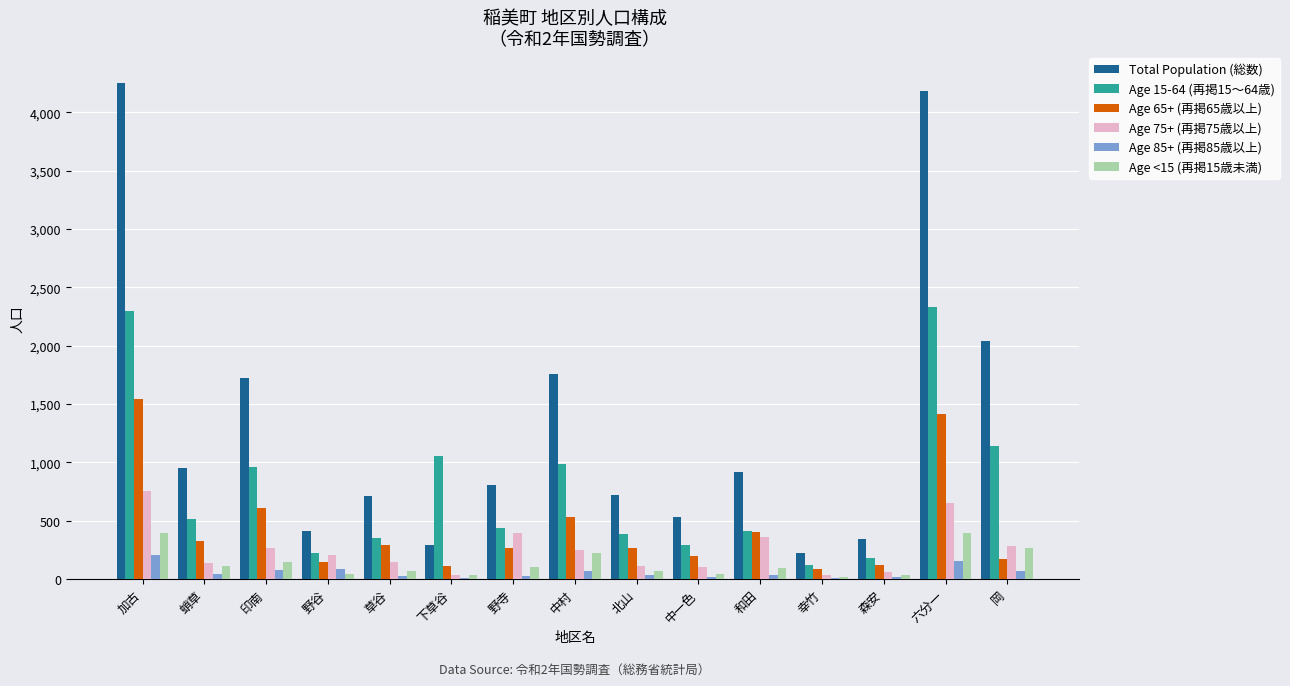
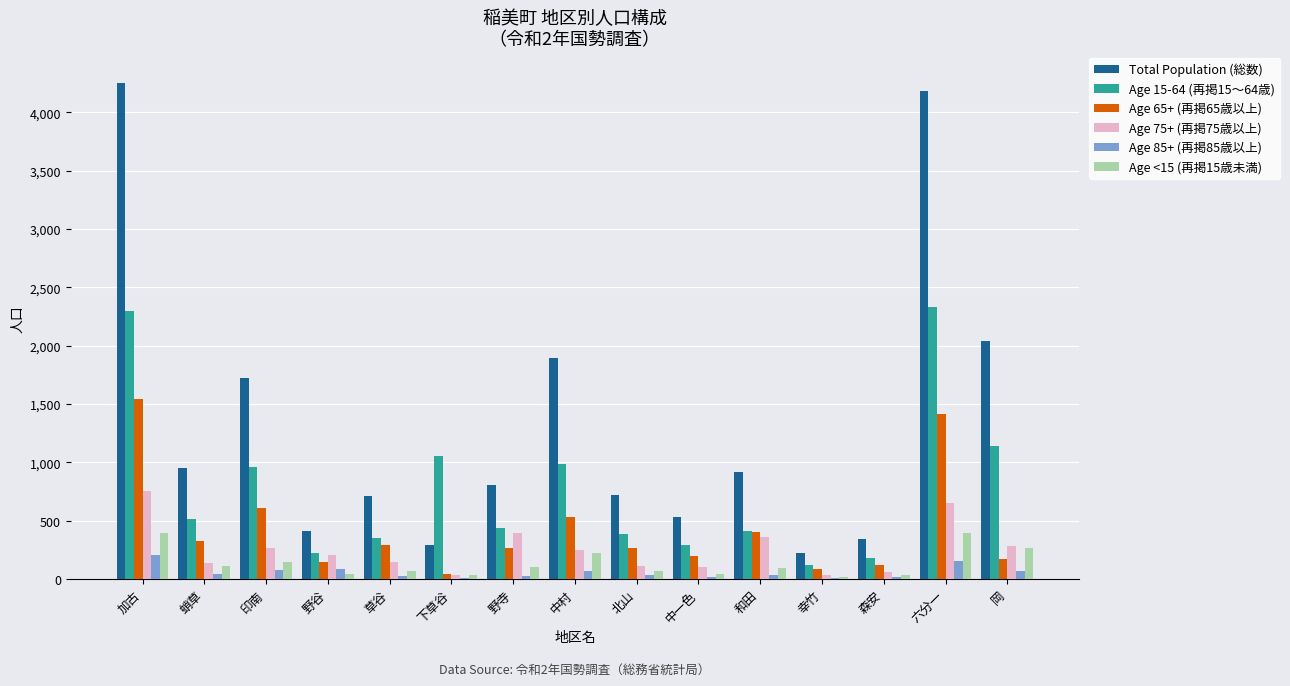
Age 65+ (再掲65歳以上), 下草谷: 110 -> 40
Total Population (総数), 中村: 1,760 -> 1,900
